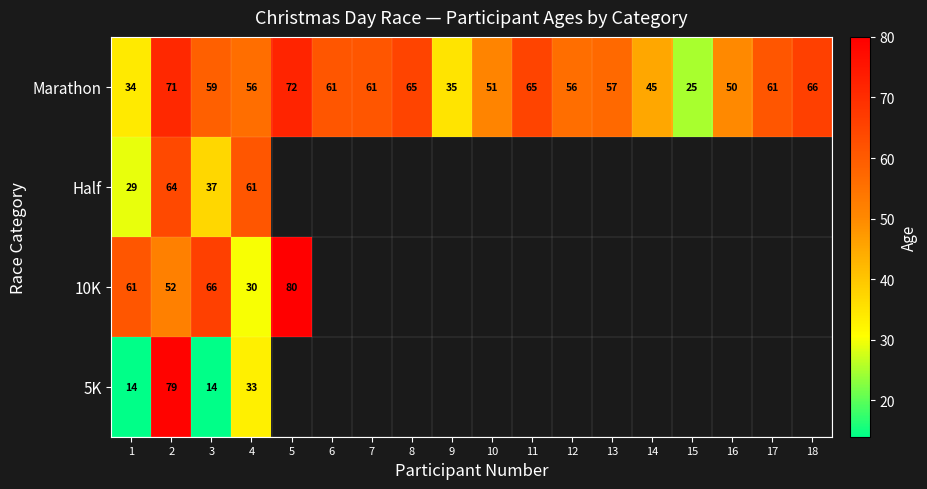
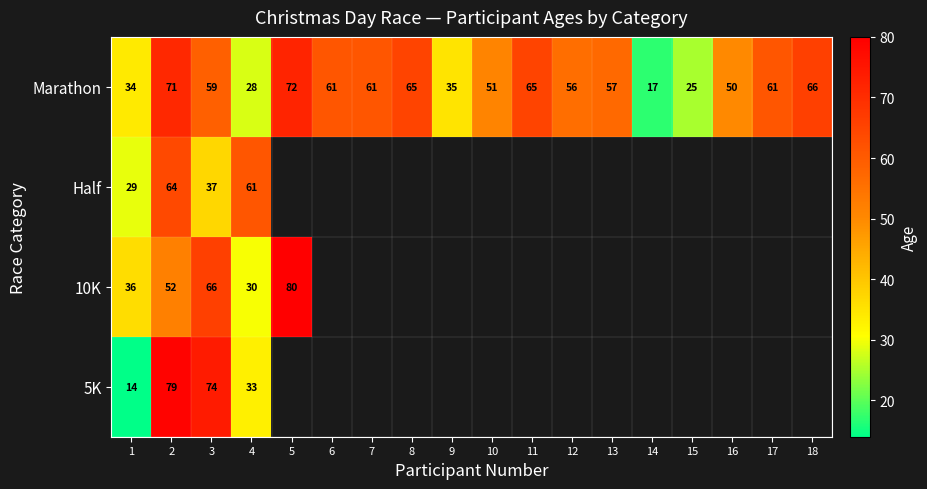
Marathon, 4: 56 -> 28
Marathon, 14: 45 -> 17
10K, 1: 61 -> 36
5K, 3: 14 -> 74
